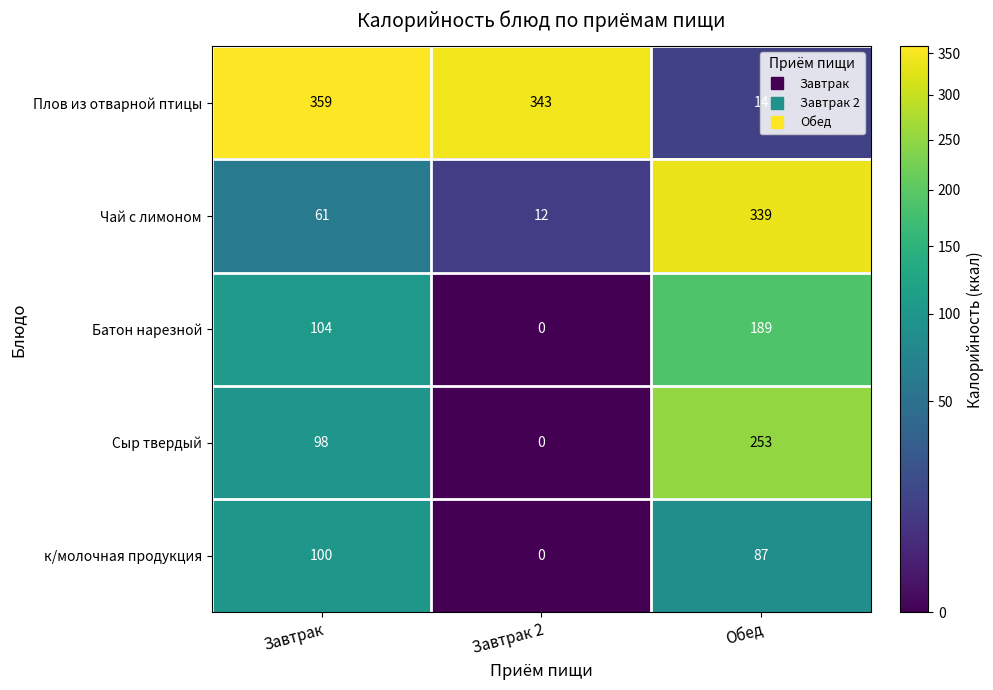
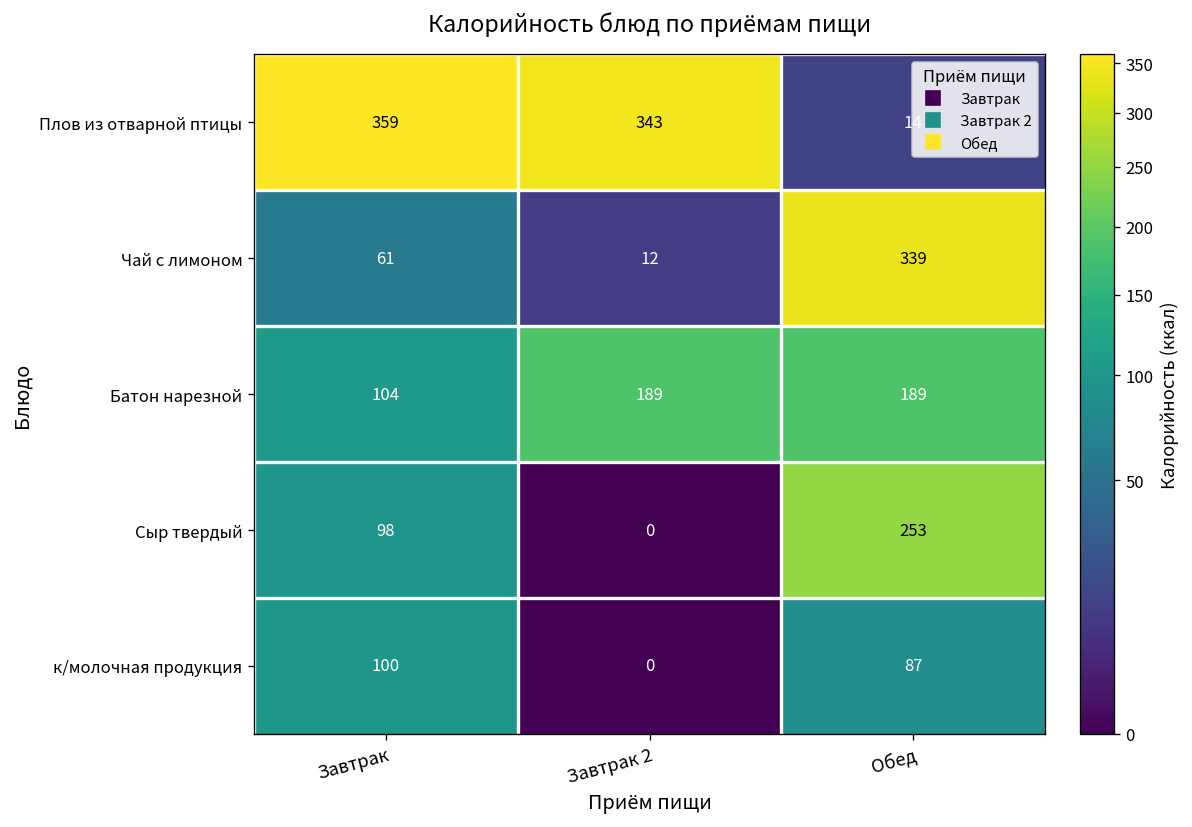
Батон нарезной, Завтрак 2: 0 -> 189
